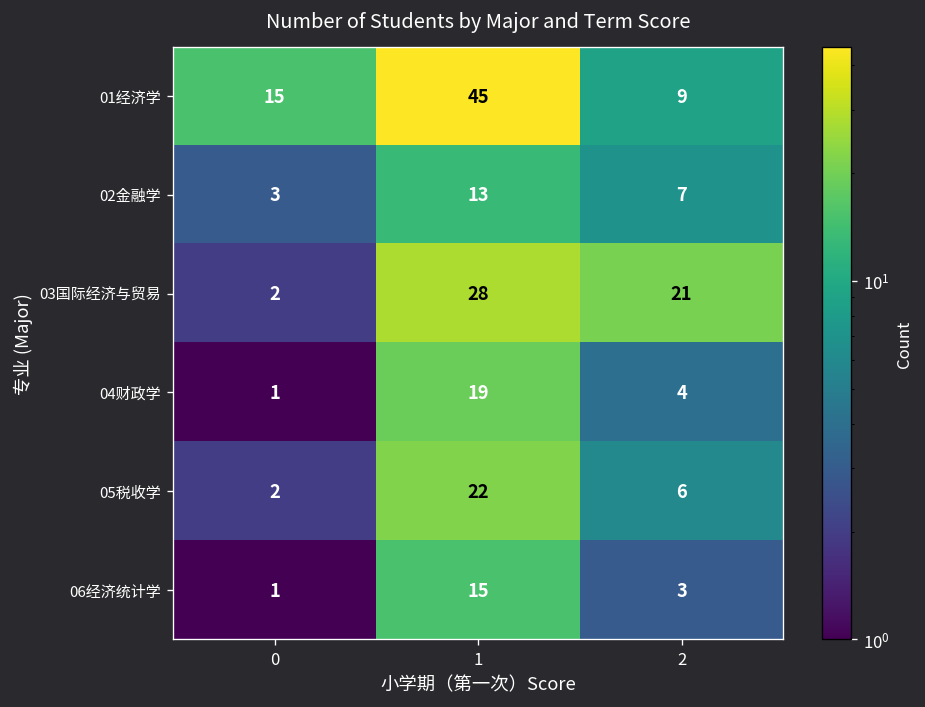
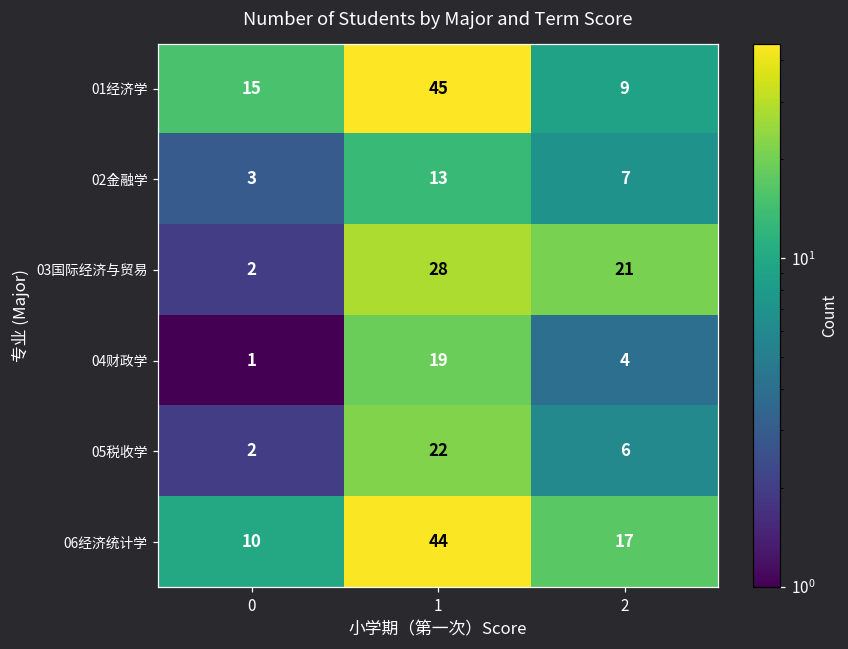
06经济统计学, 0: 1 -> 10
06经济统计学, 1: 15 -> 44
06经济统计学, 2: 3 -> 17
